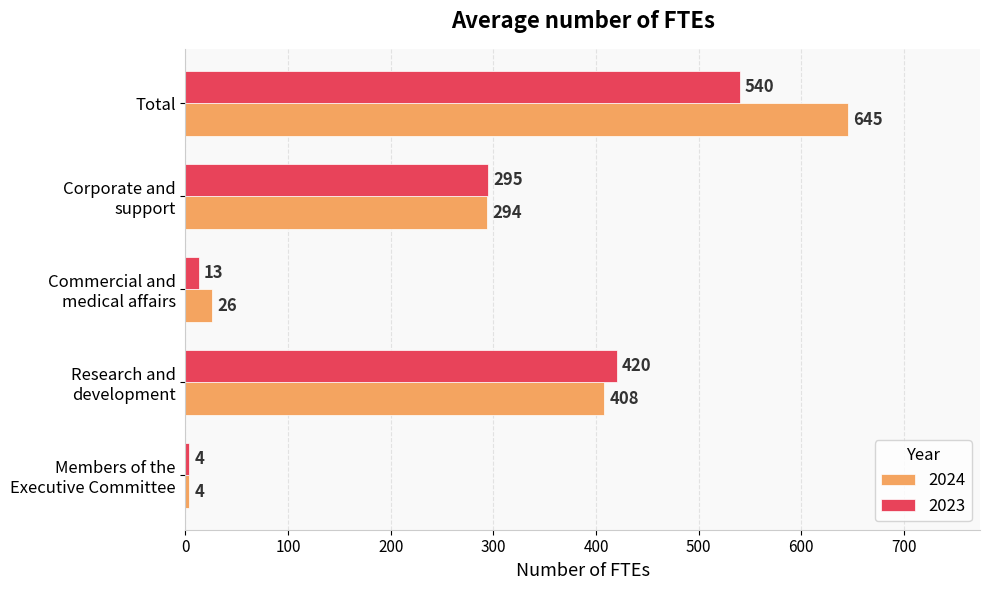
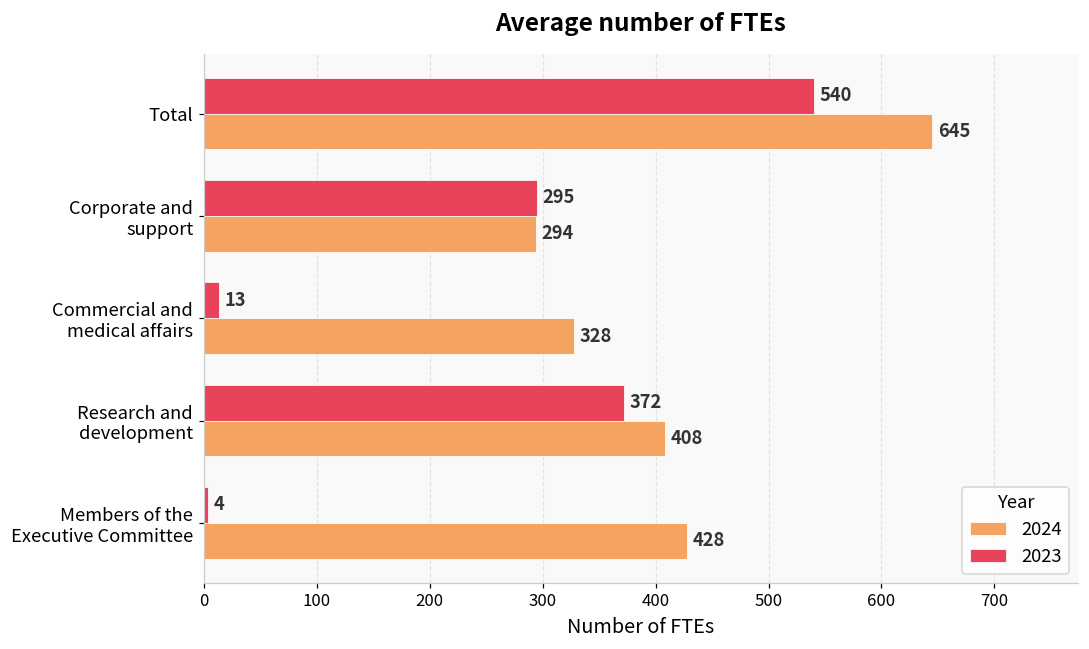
2024, Commercial and medical affairs: 26 -> 328
2023, Research and development: 420 -> 372
2024, Members of the Executive Committee: 4 -> 428
